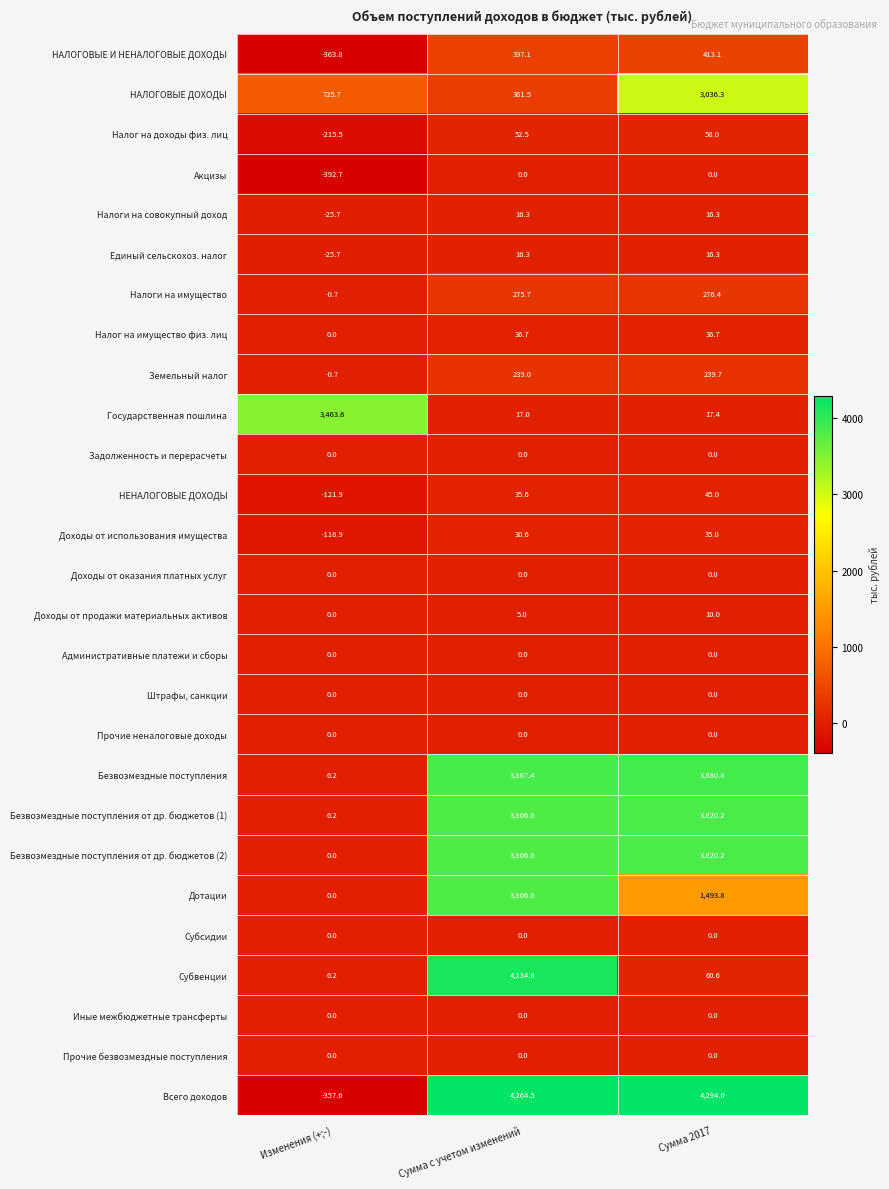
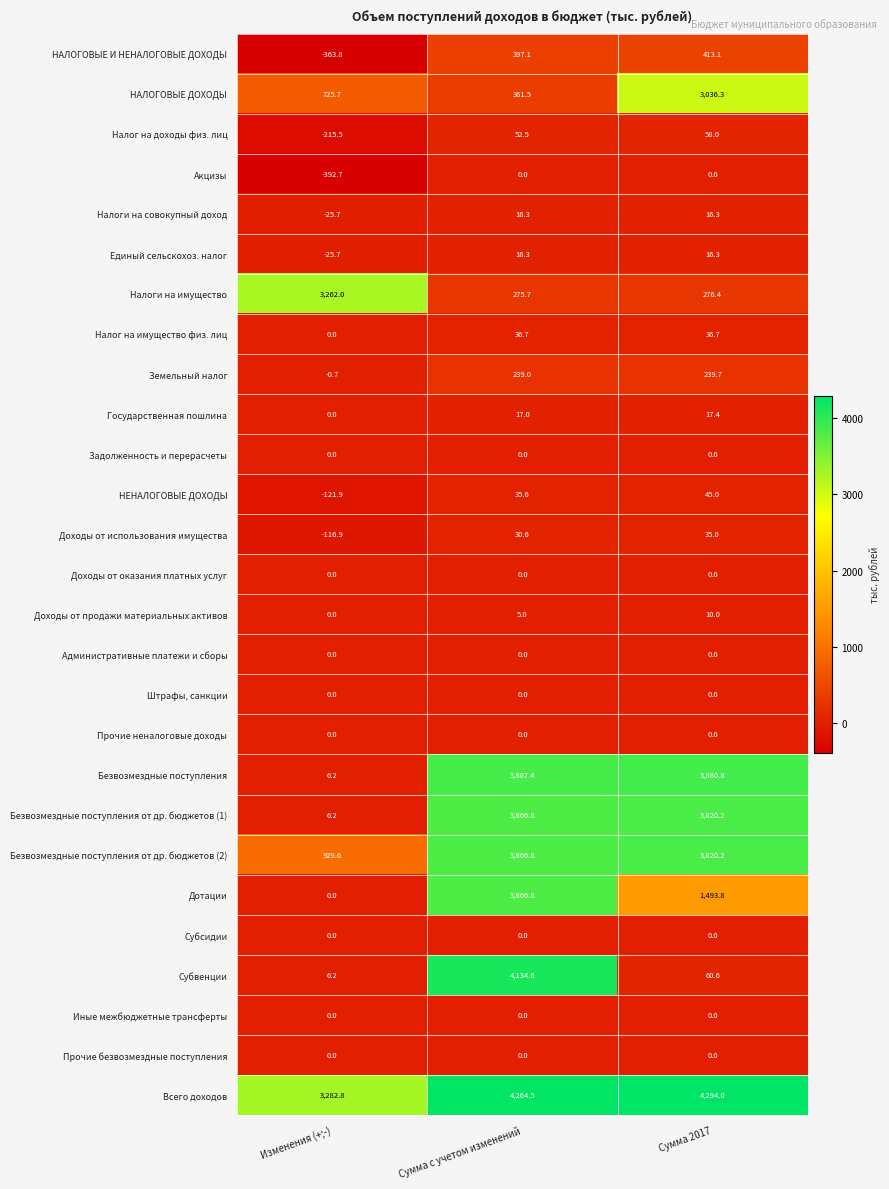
Налоги на имущество, Изменения (+;-): -0.7 -> 3,262.0
Государственная пошлина, Изменения (+;-): 3,463.6 -> 0.0
Безвозмездные поступления от др. бюджетов (2), Изменения (+;-): 0.0 -> 929.6
Всего доходов, Изменения (+;-): -357.6 -> 3,282.8
